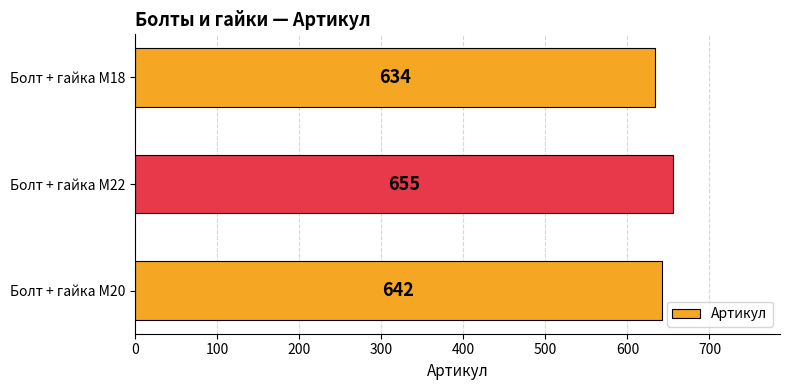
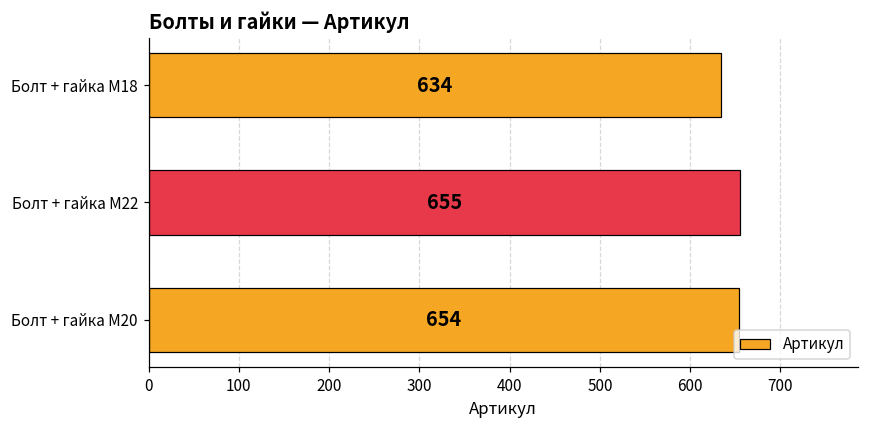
Болт + гайка M20: 642 -> 654
